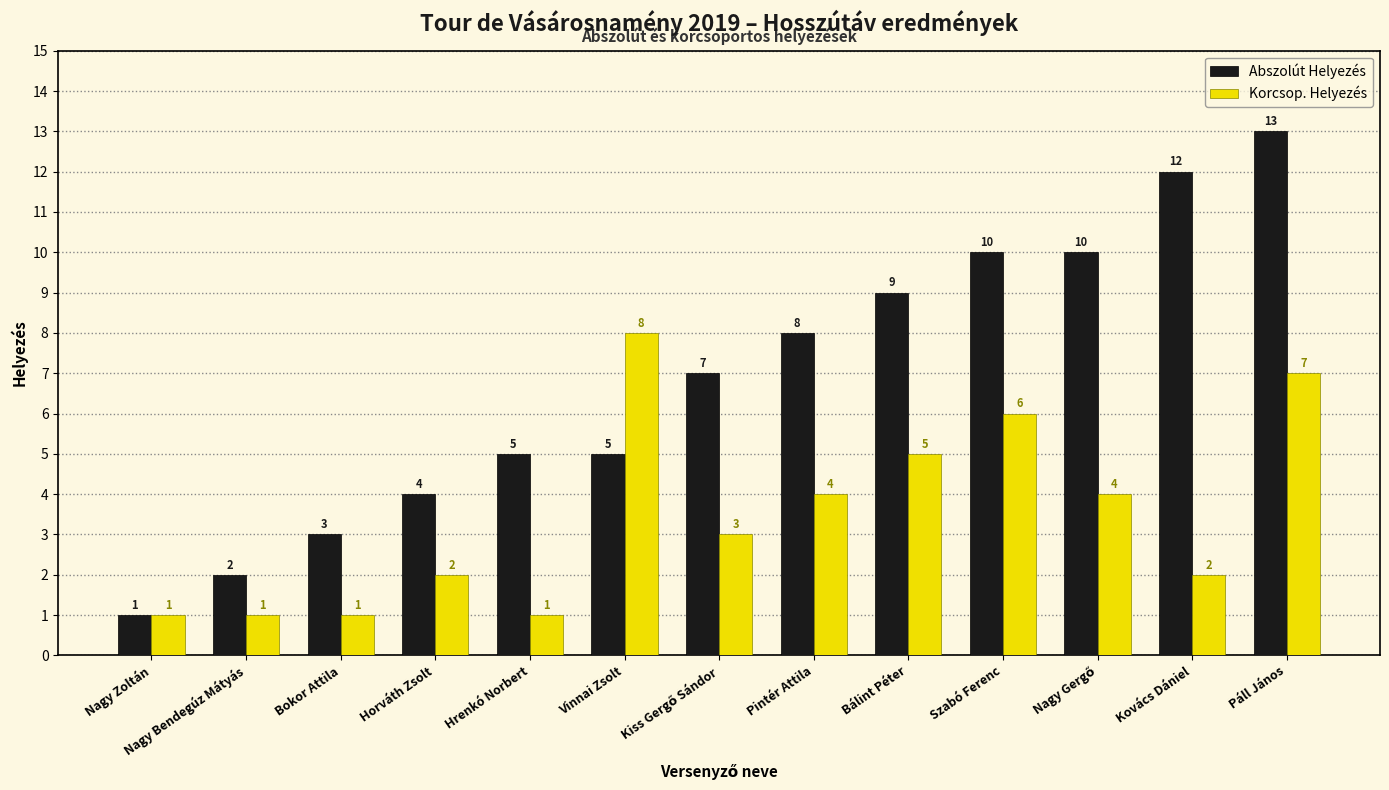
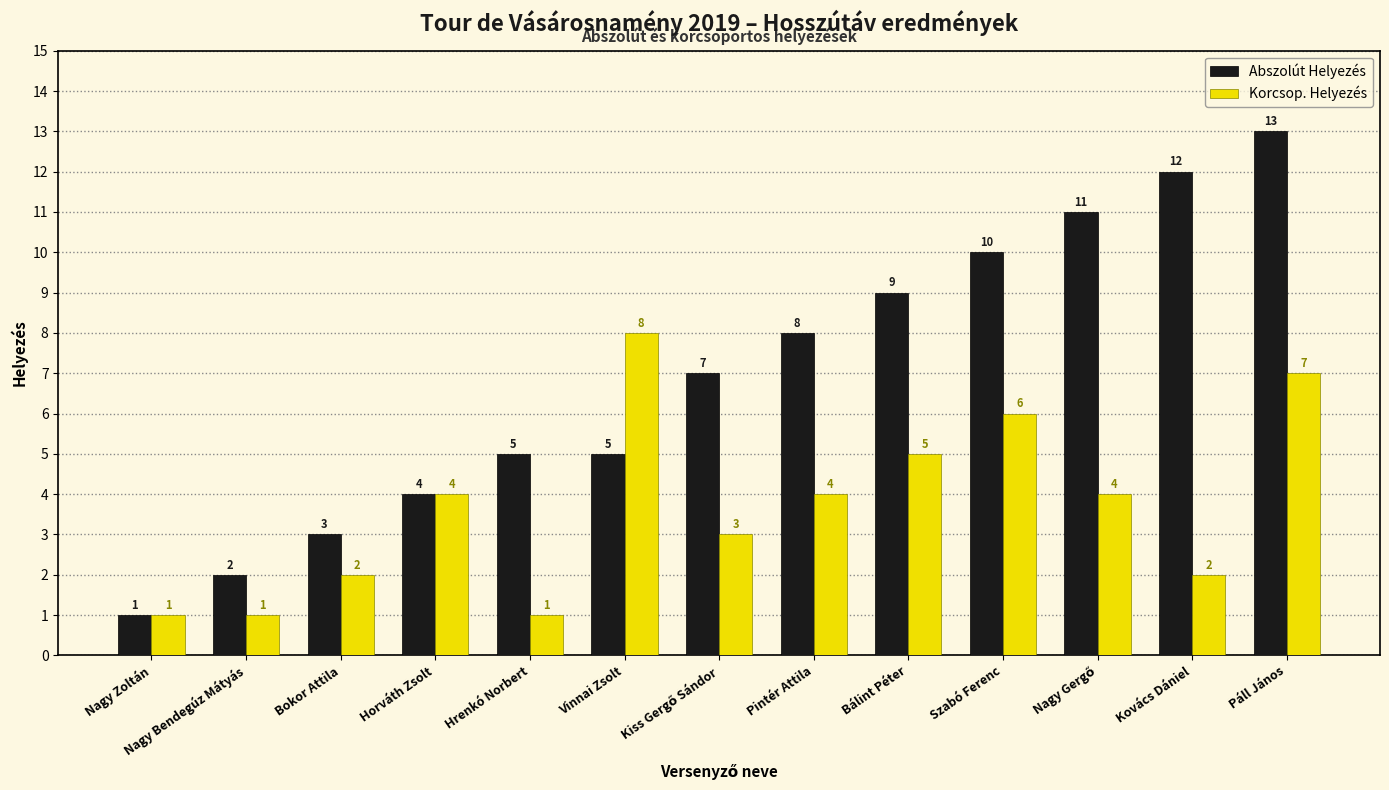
Korcsop. Helyezés, Bokor Attila: 1 -> 2
Korcsop. Helyezés, Horváth Zsolt: 2 -> 4
Abszolút Helyezés, Nagy Gergő: 10 -> 11
